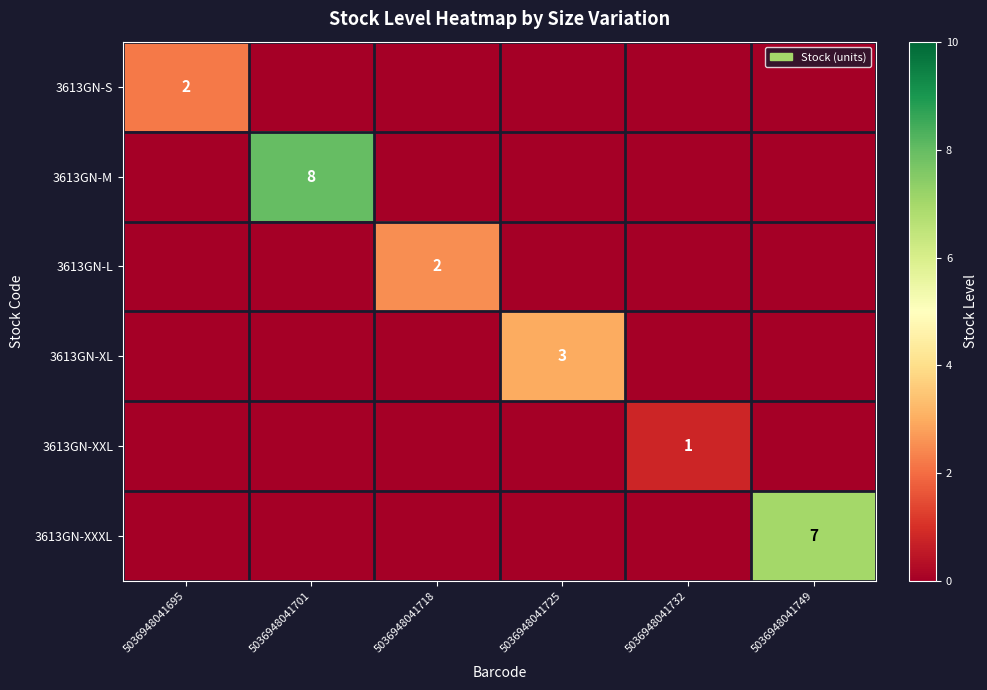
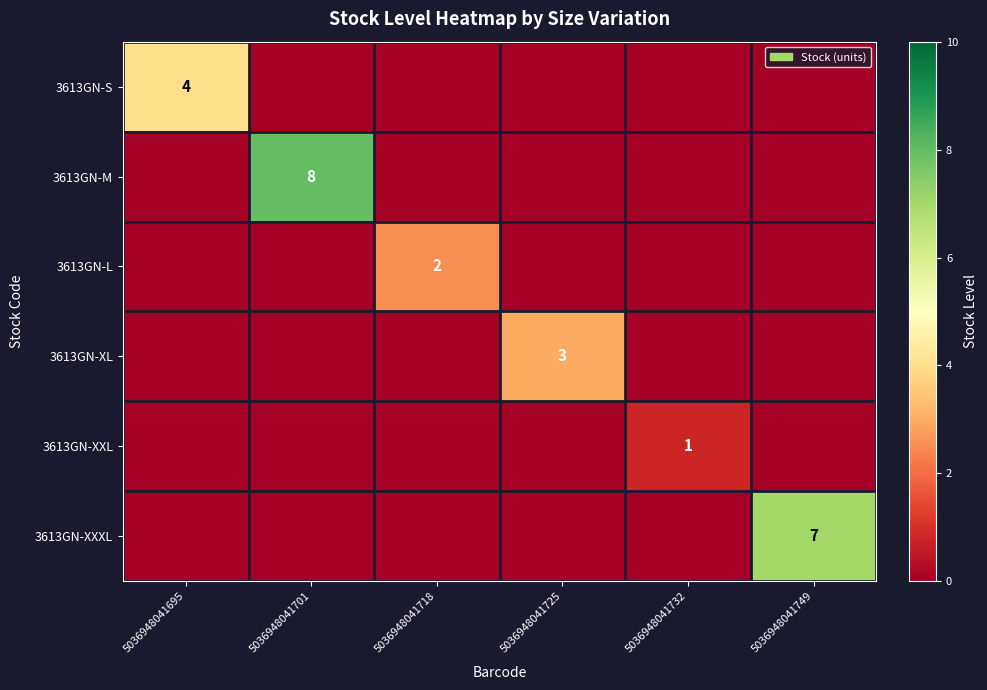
3613GN-S, 5036948041695: 2 -> 4
